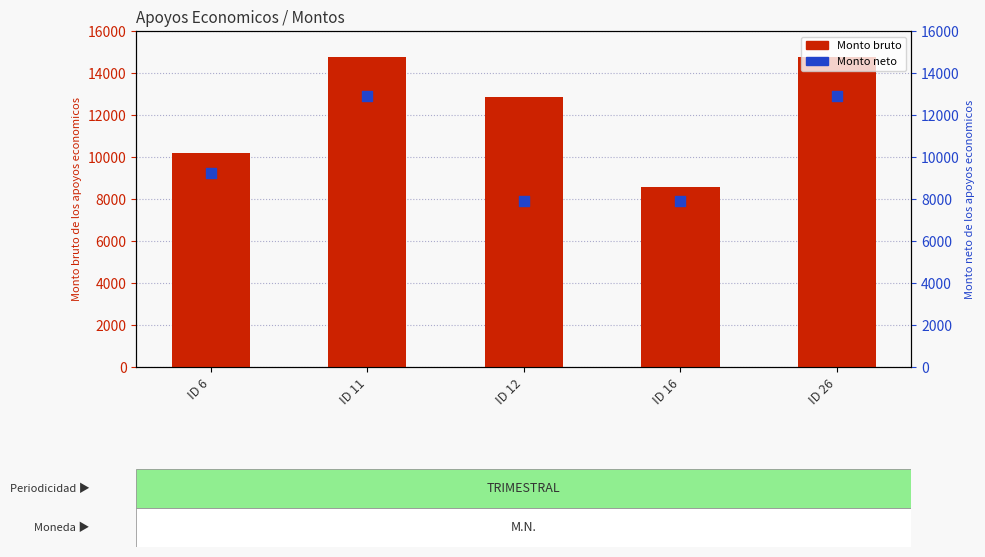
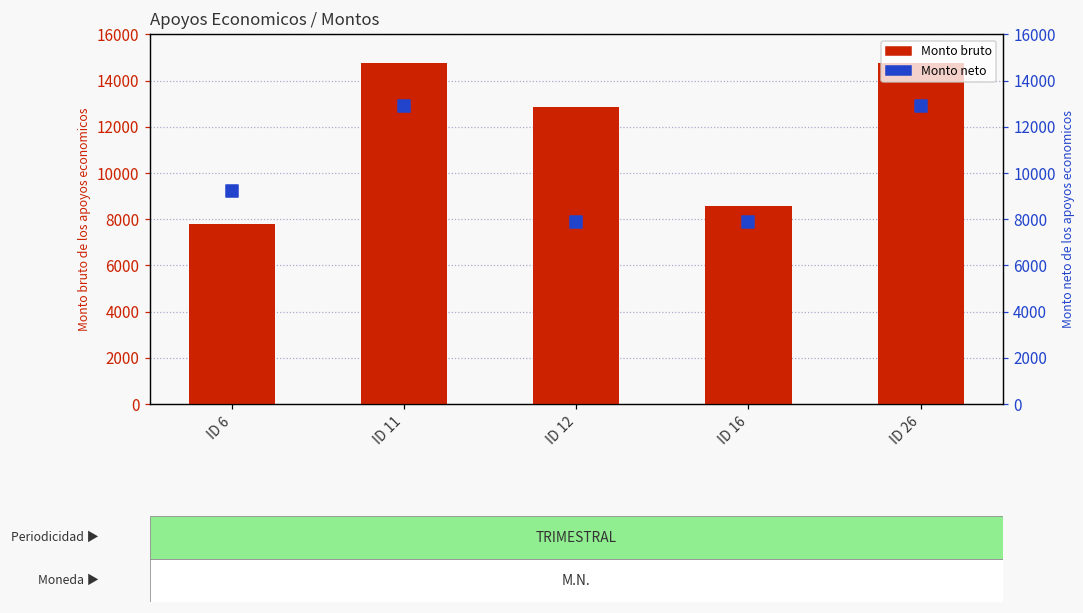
Monto bruto, ID 6: 10200 -> 7800
